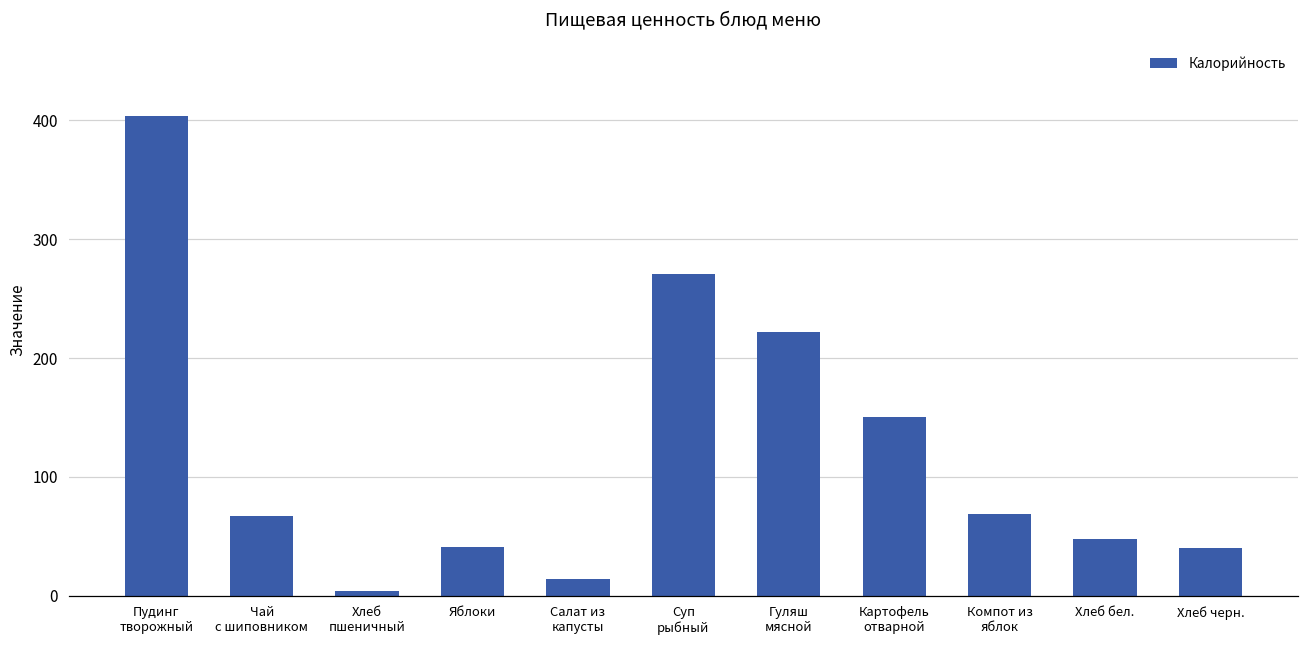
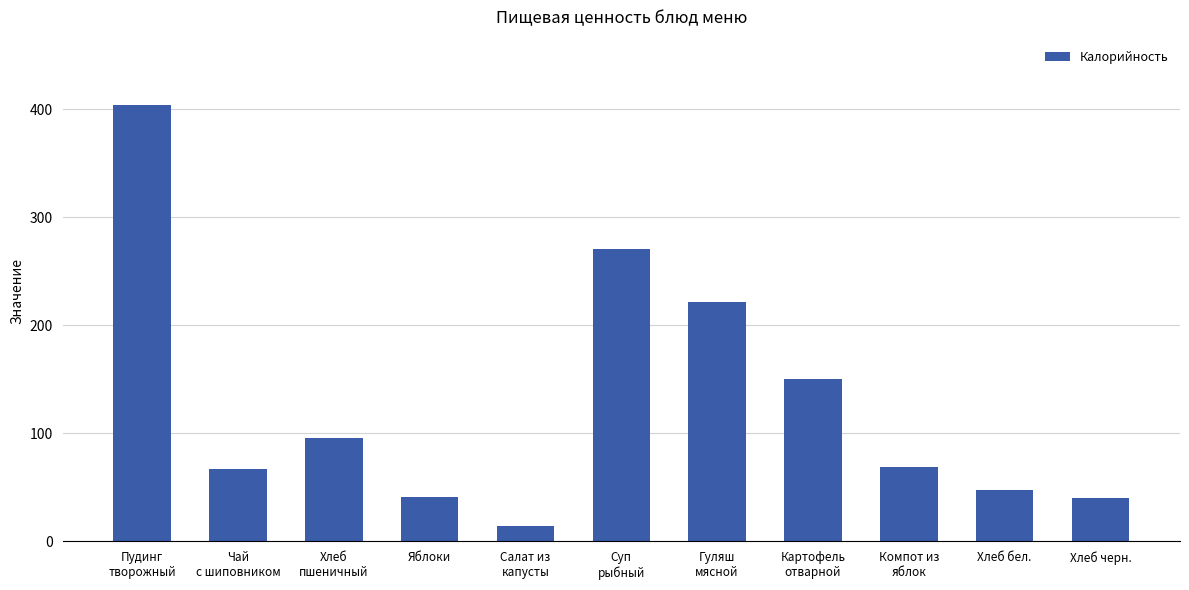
Хлеб пшеничный: 4 -> 96
